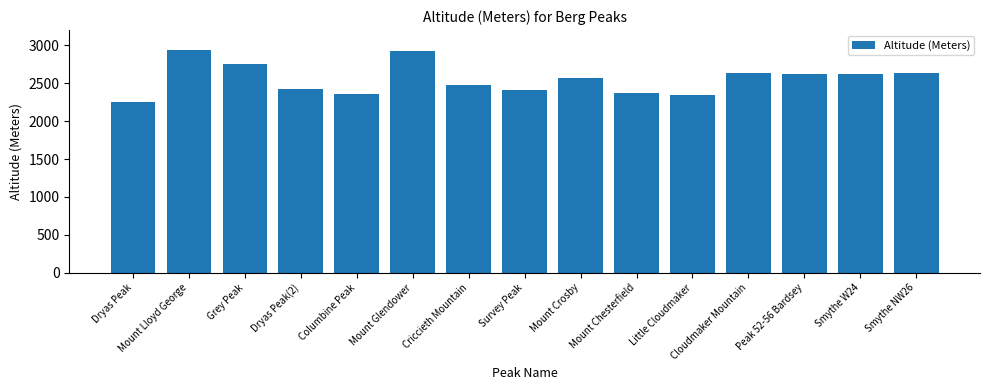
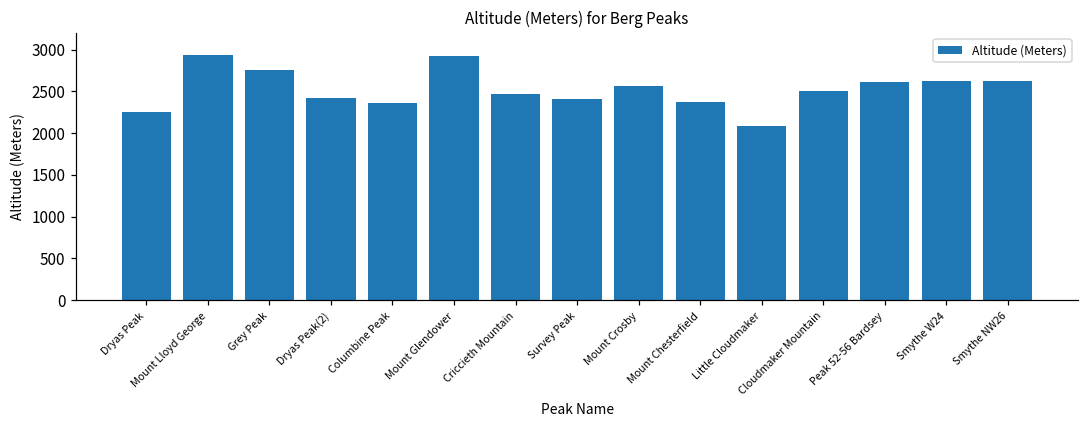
Little Cloudmaker: 2300 -> 2100
Cloudmaker Mountain: 2600 -> 2500
